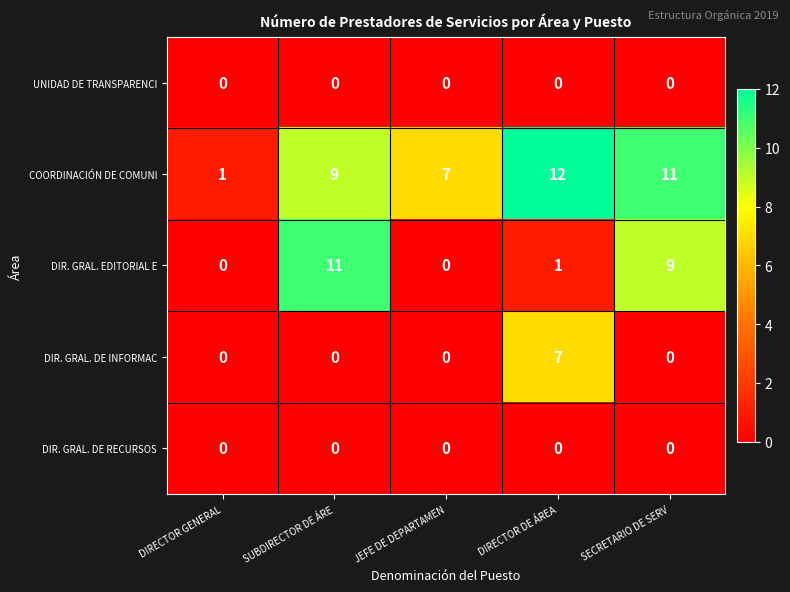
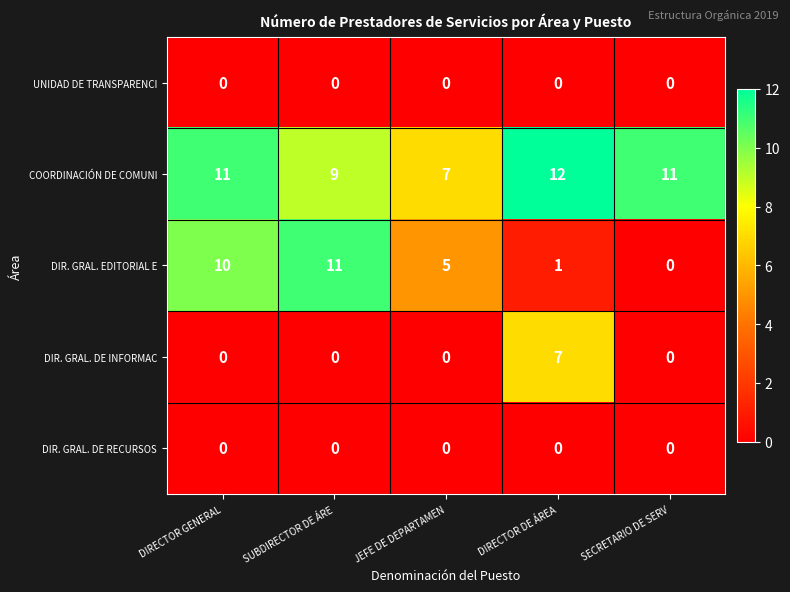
COORDINACIÓN DE COMUNI, DIRECTOR GENERAL: 1 -> 11
DIR. GRAL. EDITORIAL E, DIRECTOR GENERAL: 0 -> 10
DIR. GRAL. EDITORIAL E, JEFE DE DEPARTAMEN: 0 -> 5
DIR. GRAL. EDITORIAL E, SECRETARIO DE SERV: 9 -> 0
